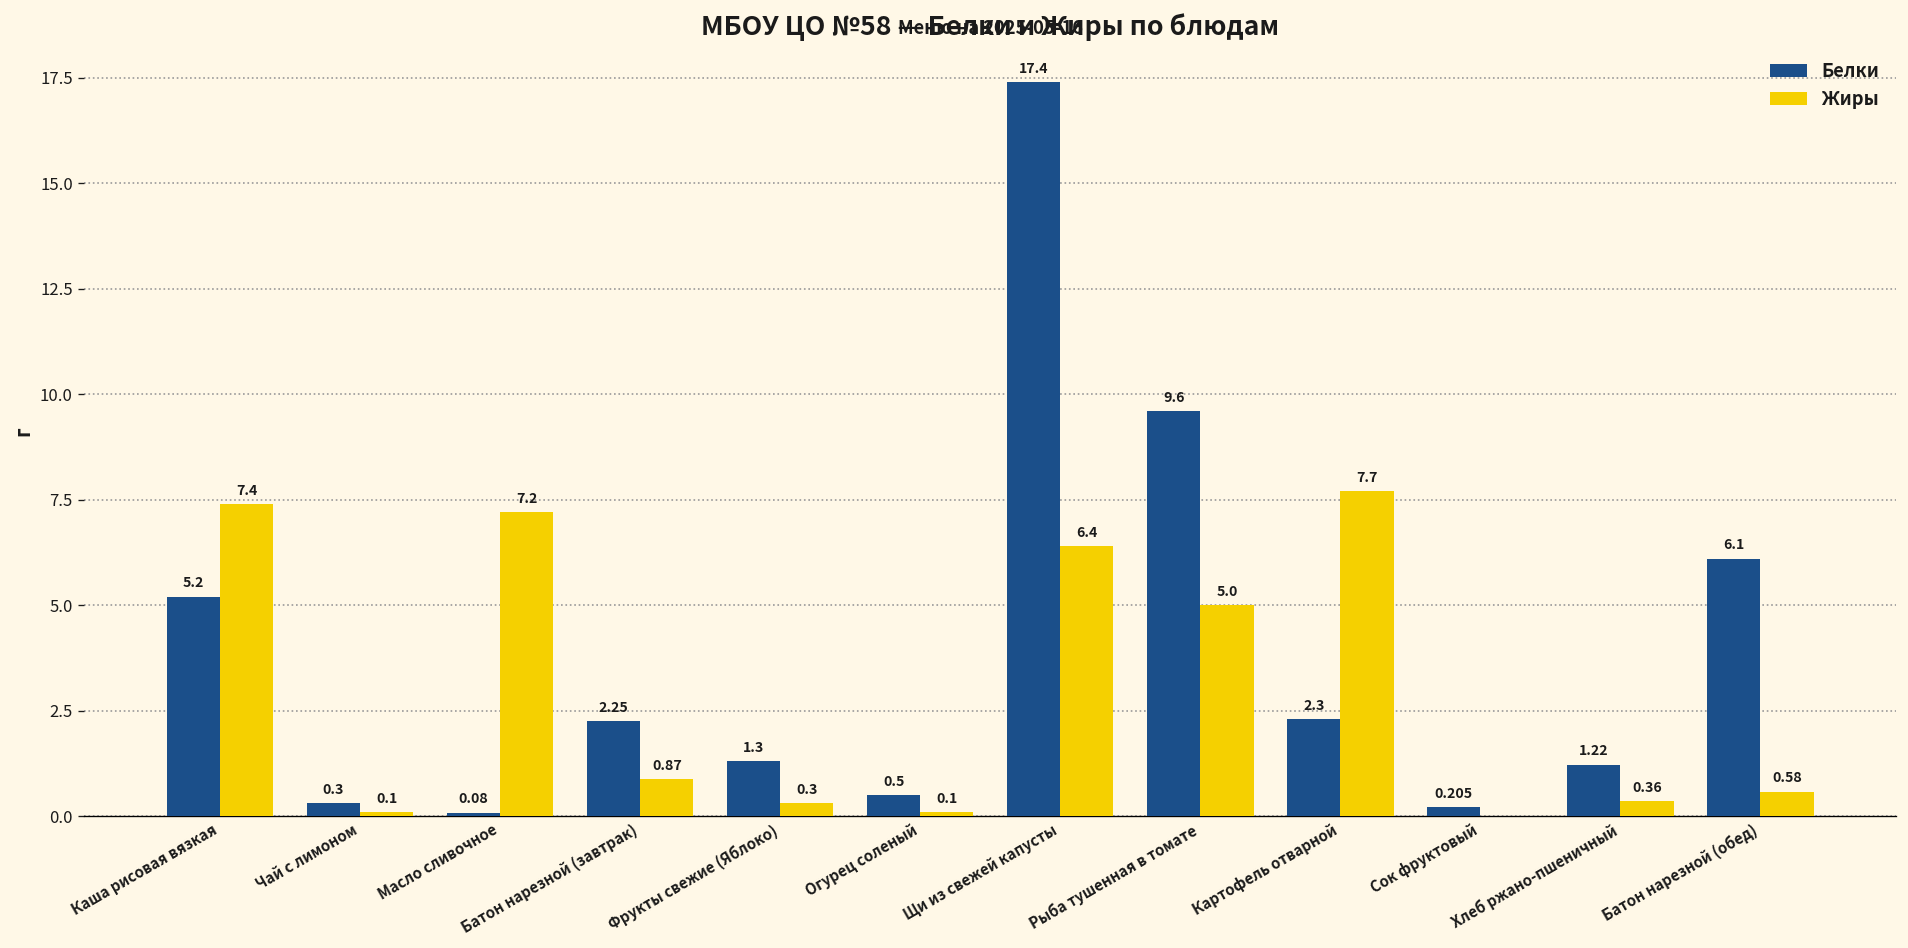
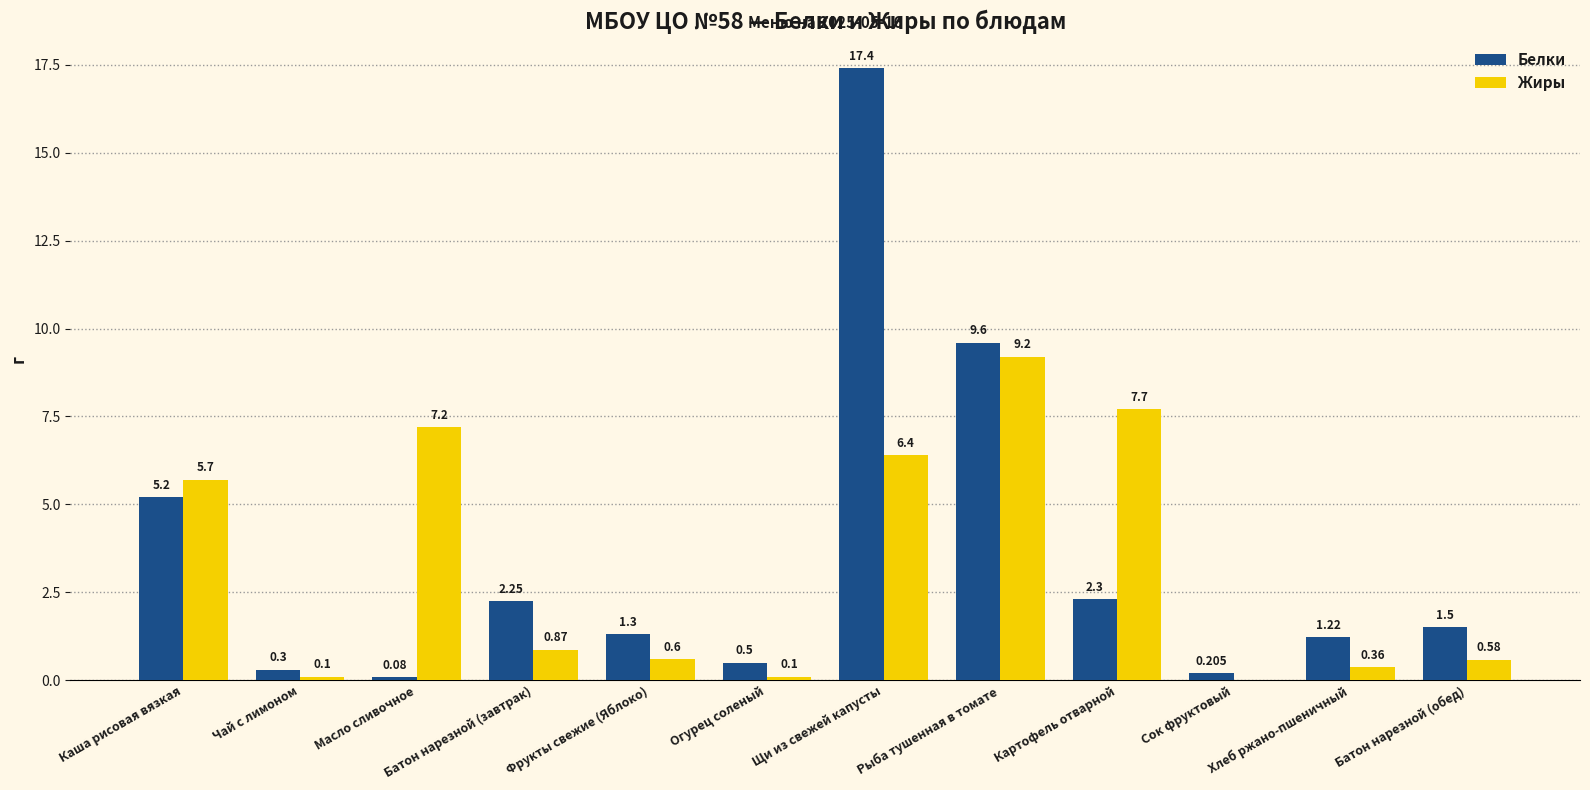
Жиры, Каша рисовая вязкая: 7.4 -> 5.7
Жиры, Фрукты свежие (Яблоко): 0.3 -> 0.6
Жиры, Рыба тушенная в томате: 5.0 -> 9.2
Белки, Батон нарезной (обед): 6.1 -> 1.5
